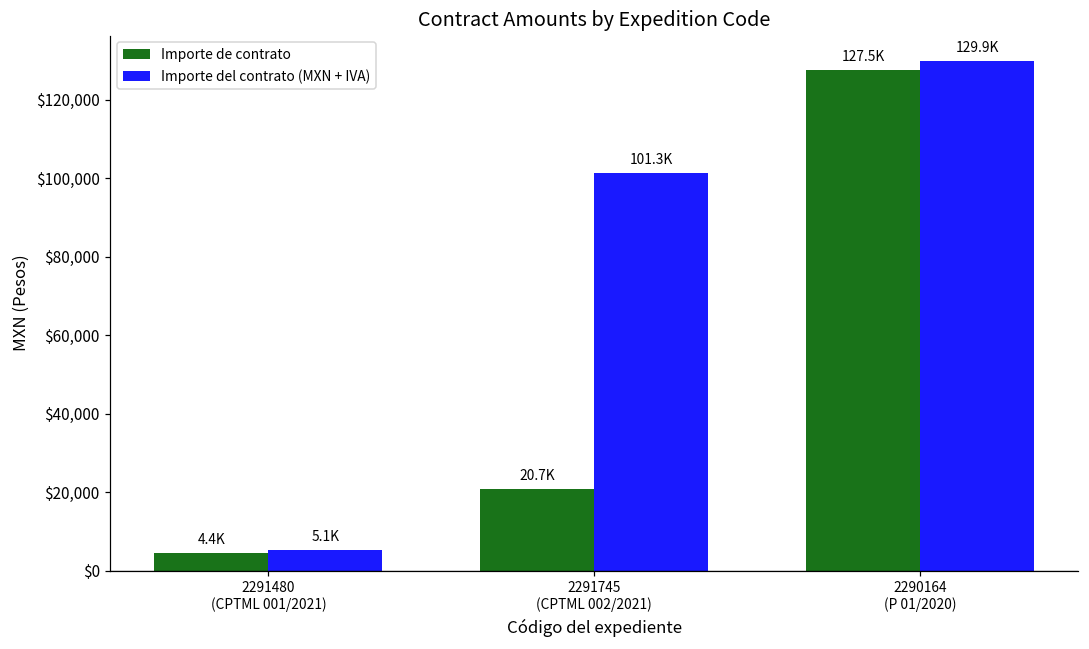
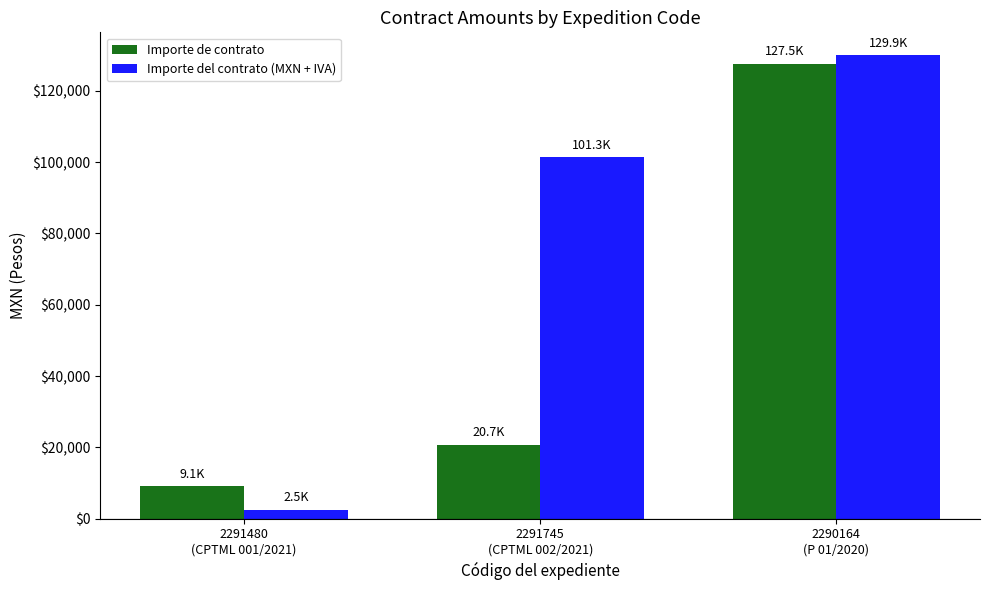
Importe de contrato, 2291480 (CPTML 001/2021): 4.4K -> 9.1K
Importe del contrato (MXN + IVA), 2291480 (CPTML 001/2021): 5.1K -> 2.5K
